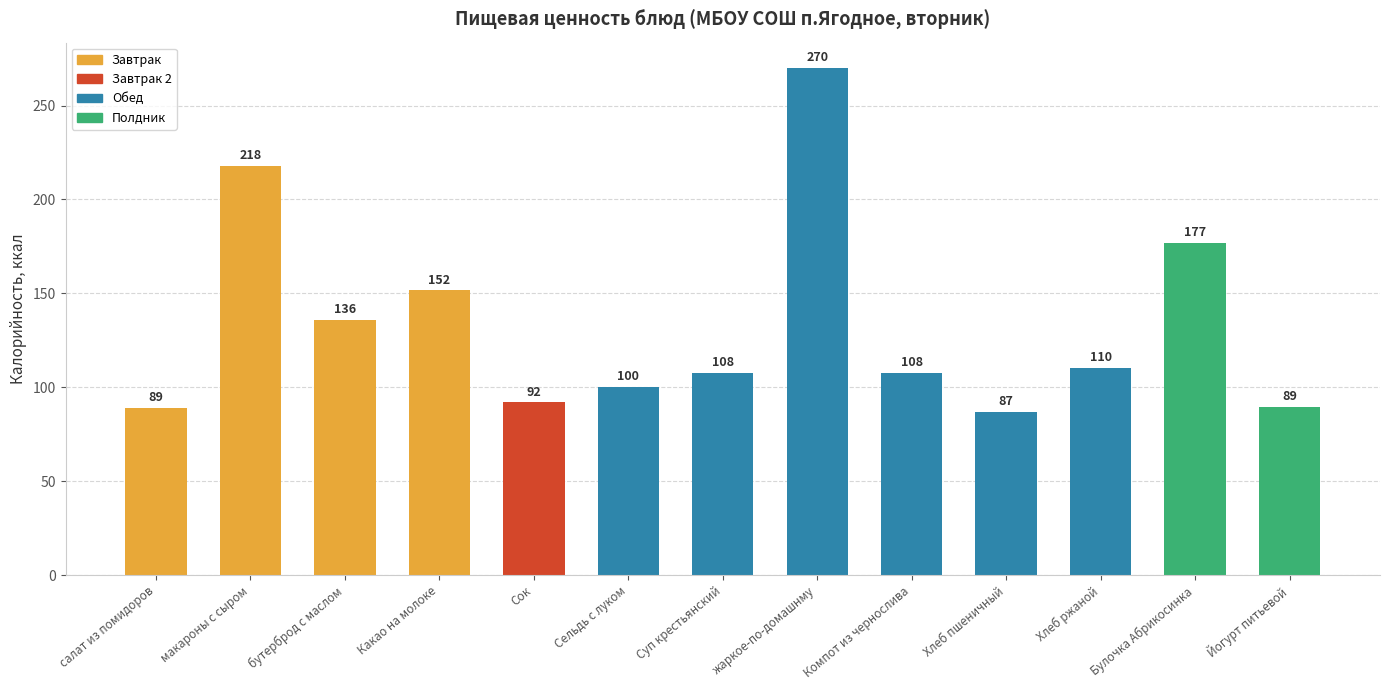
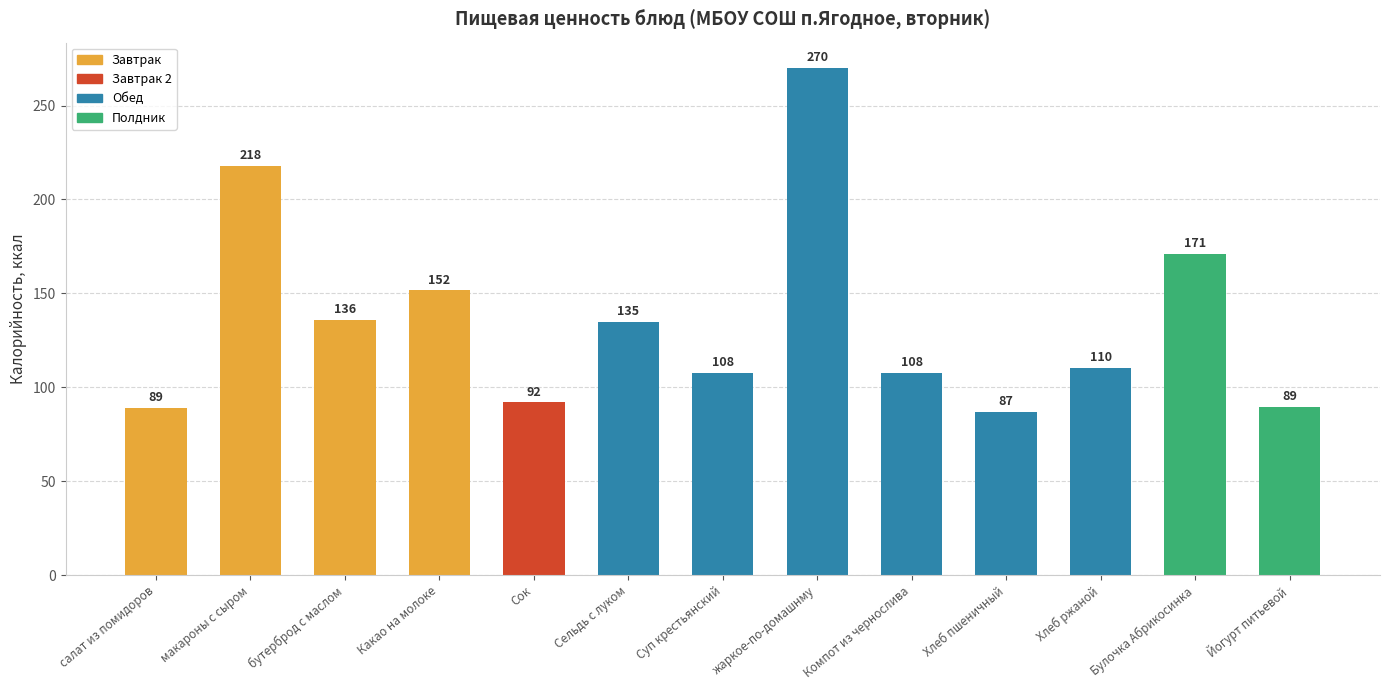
Сельдь с луком: 100 -> 135
Булочка Абрикосинка: 177 -> 171
